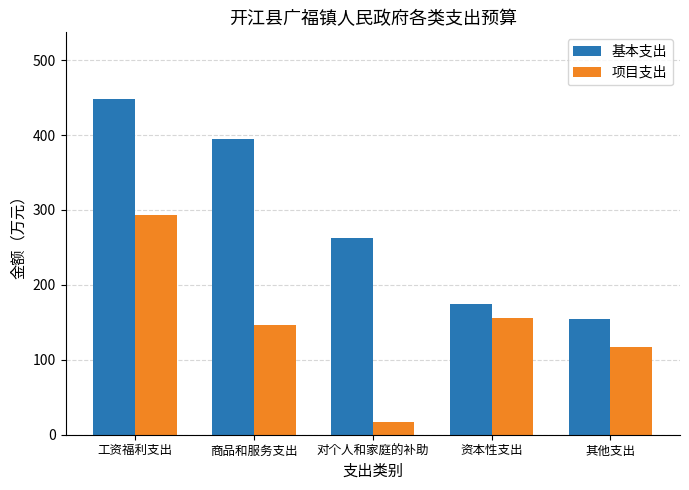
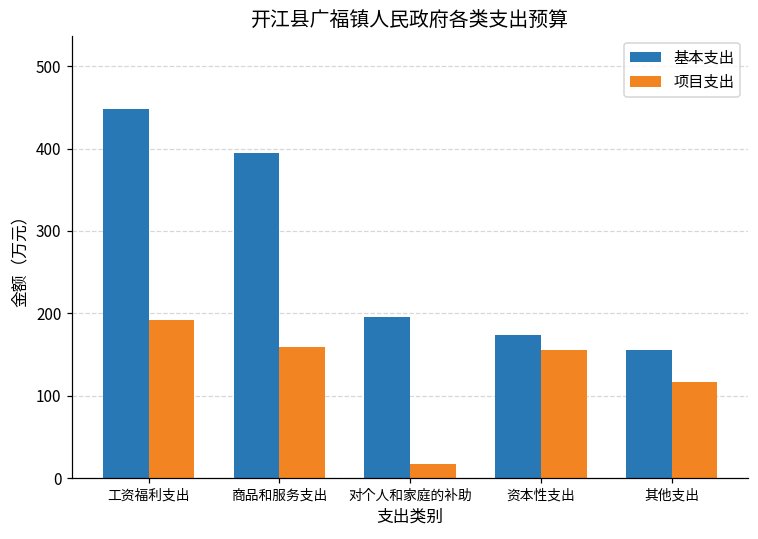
项目支出, 工资福利支出: 290 -> 190
项目支出, 商品和服务支出: 150 -> 160
基本支出, 对个人和家庭的补助: 260 -> 200
